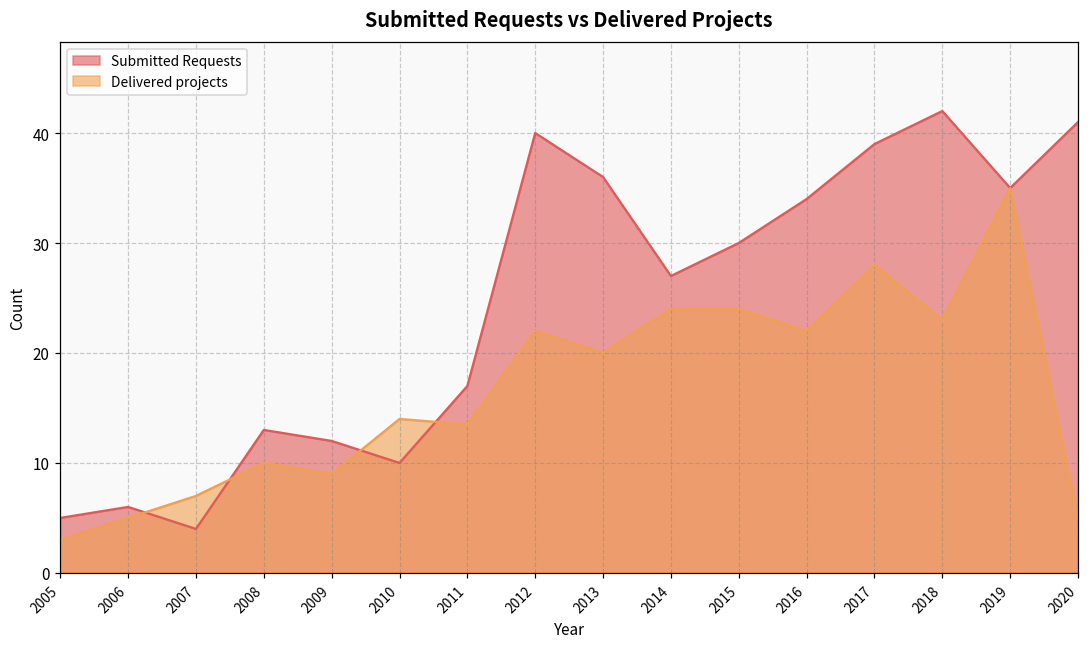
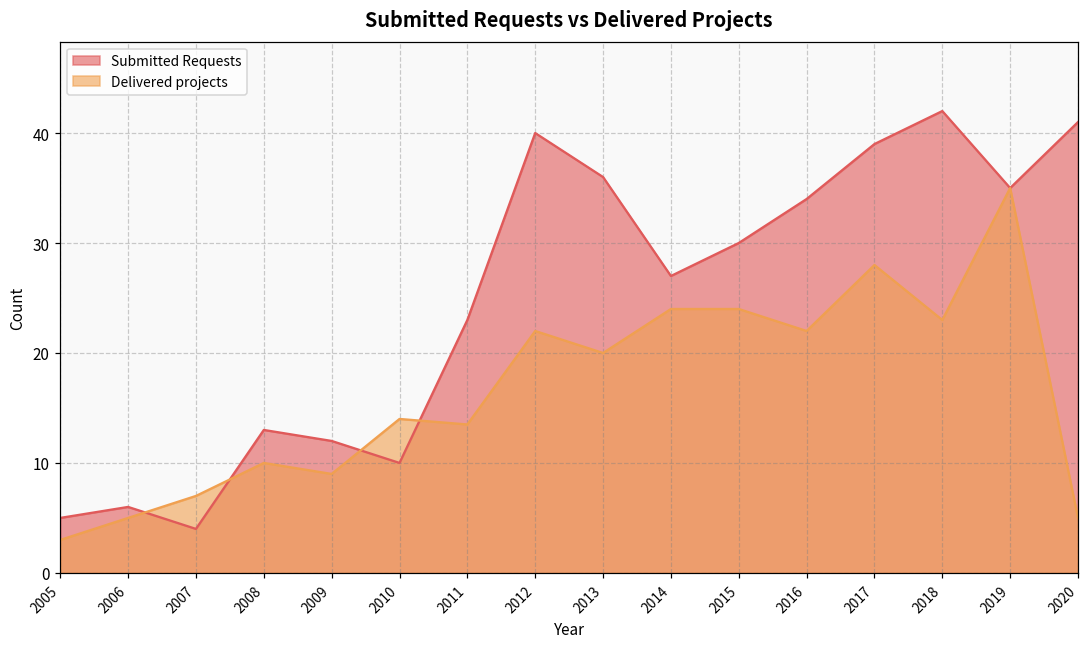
Submitted Requests, 2011: 17 -> 23
